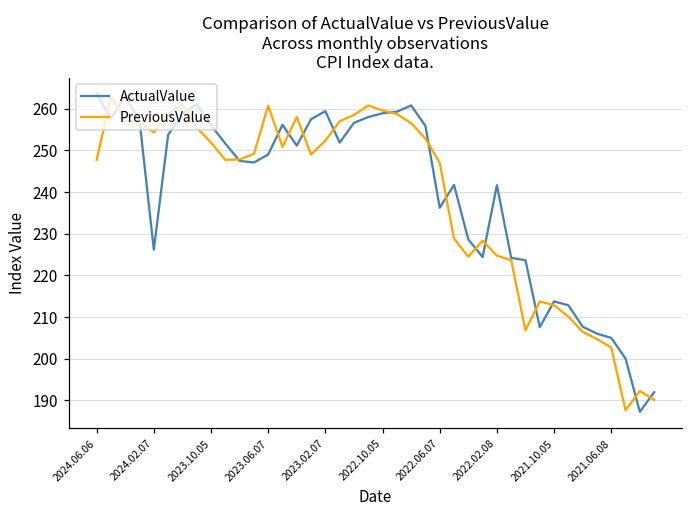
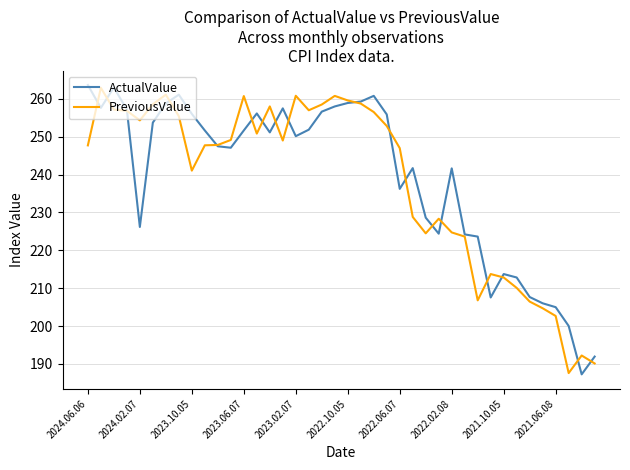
PreviousValue, 2023.10.05: 252 -> 241
ActualValue, 2023.06.07: 249 -> 252
ActualValue, 2023.02.07: 259 -> 250
PreviousValue, 2023.02.07: 252 -> 261
